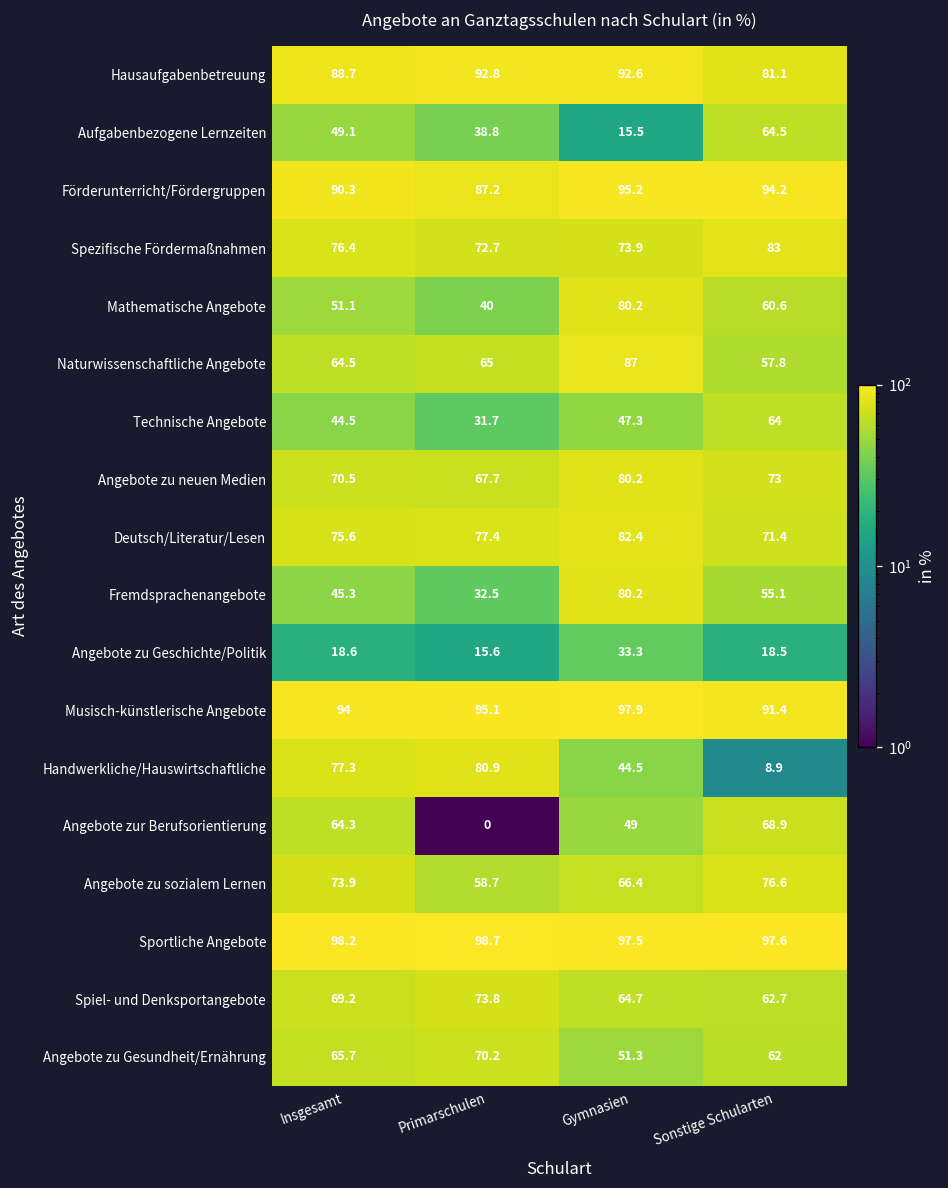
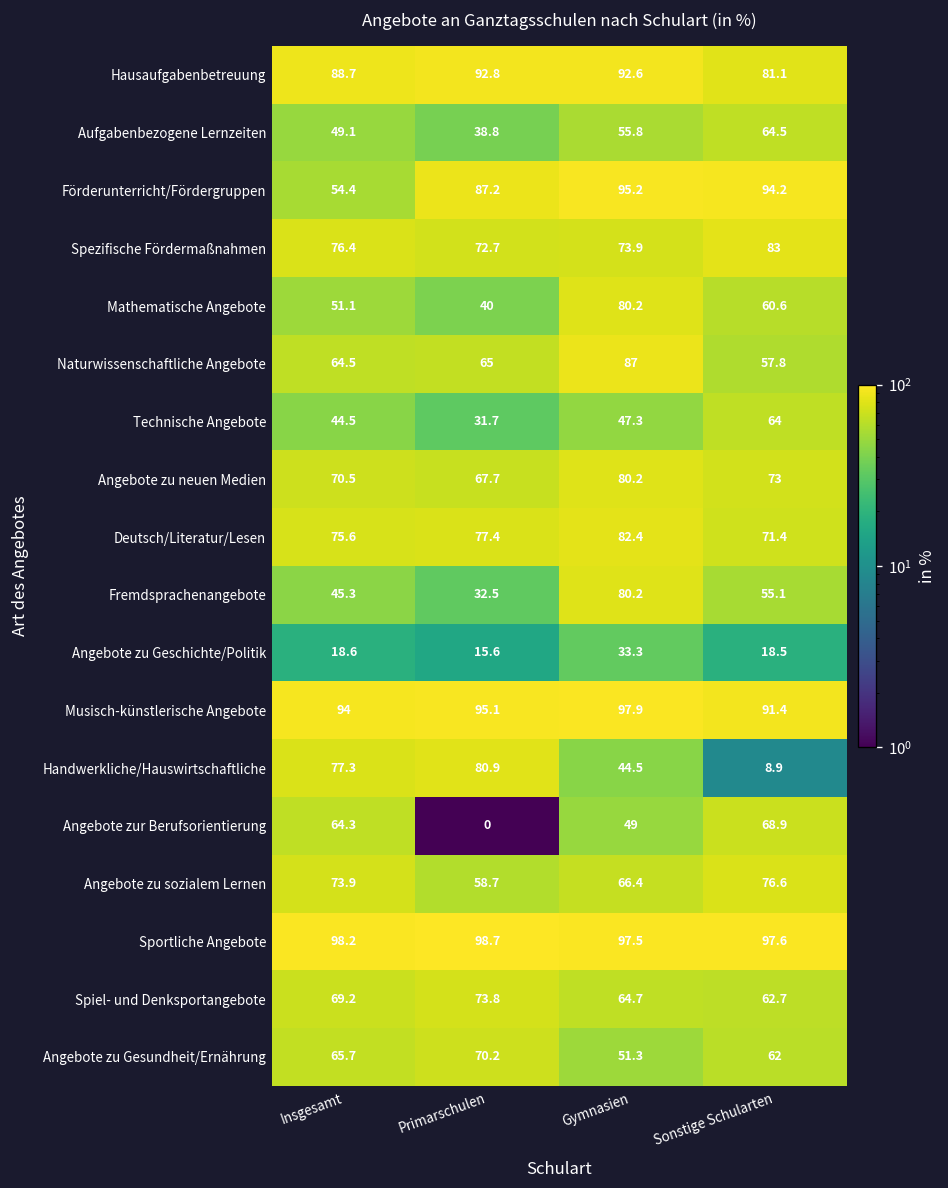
Aufgabenbezogene Lernzeiten, Gymnasien: 15.5 -> 55.8
Förderunterricht/Fördergruppen, Insgesamt: 90.3 -> 54.4
